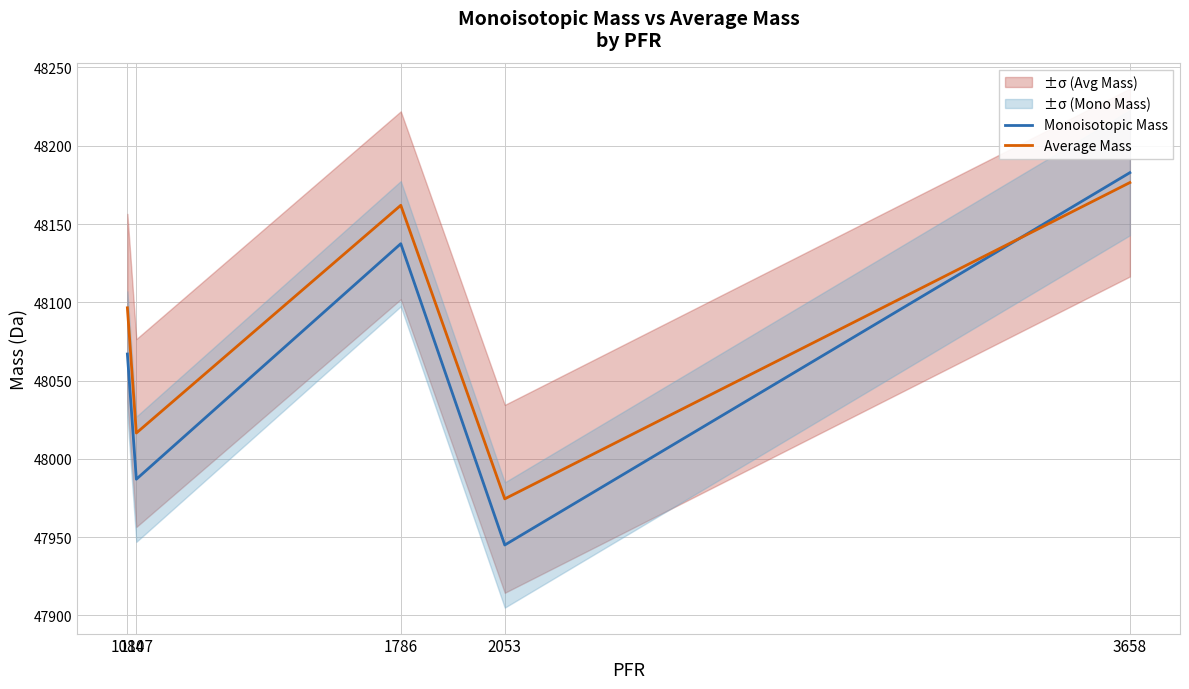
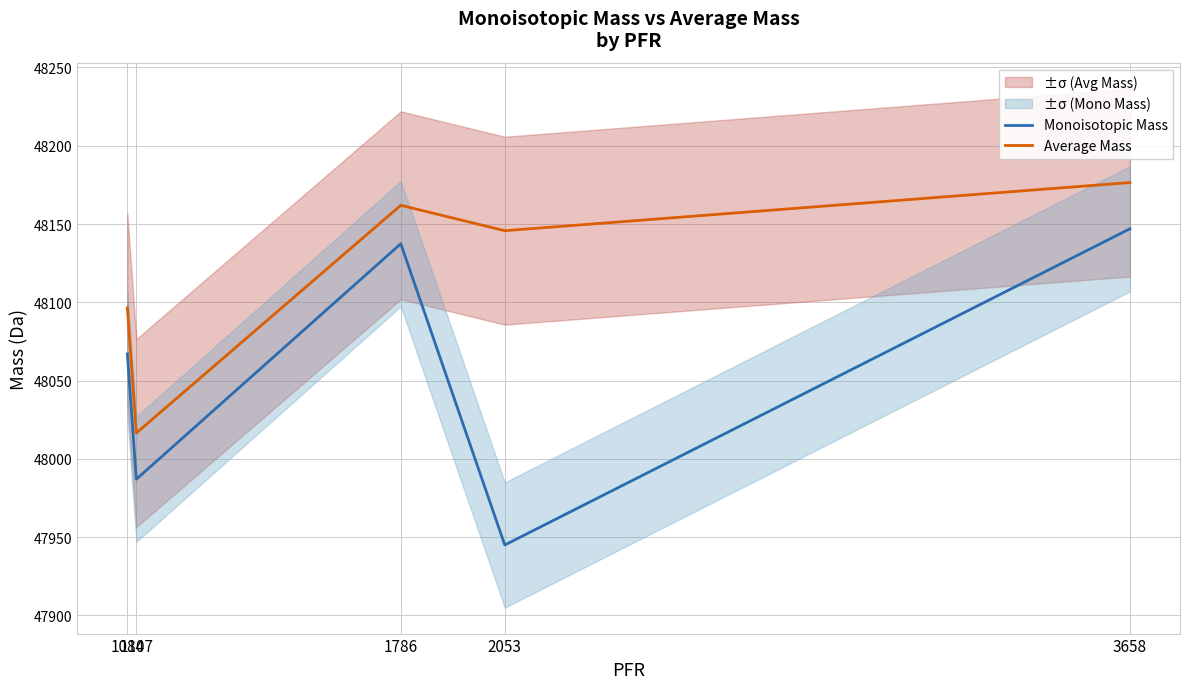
Average Mass, 2053: 47974 -> 48146
Monoisotopic Mass, 3658: 48183 -> 48147
